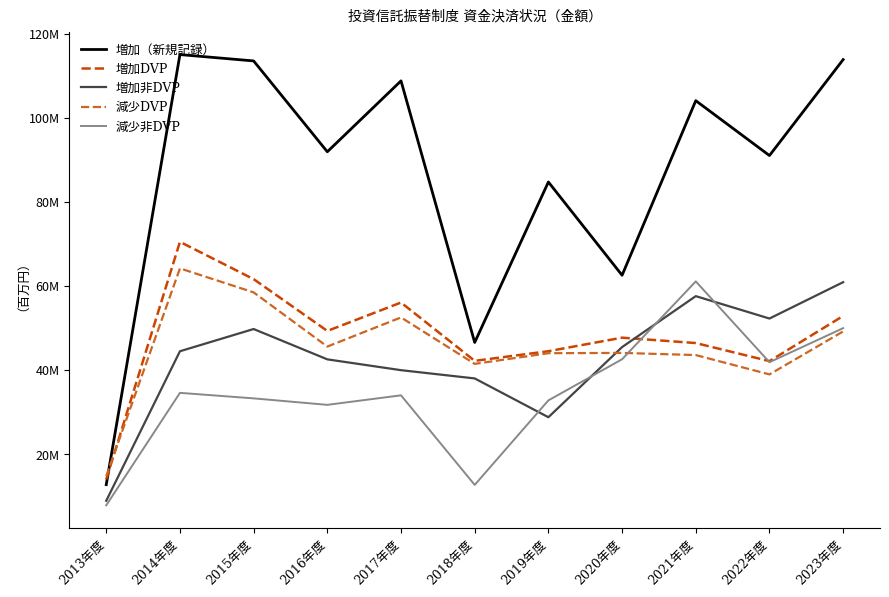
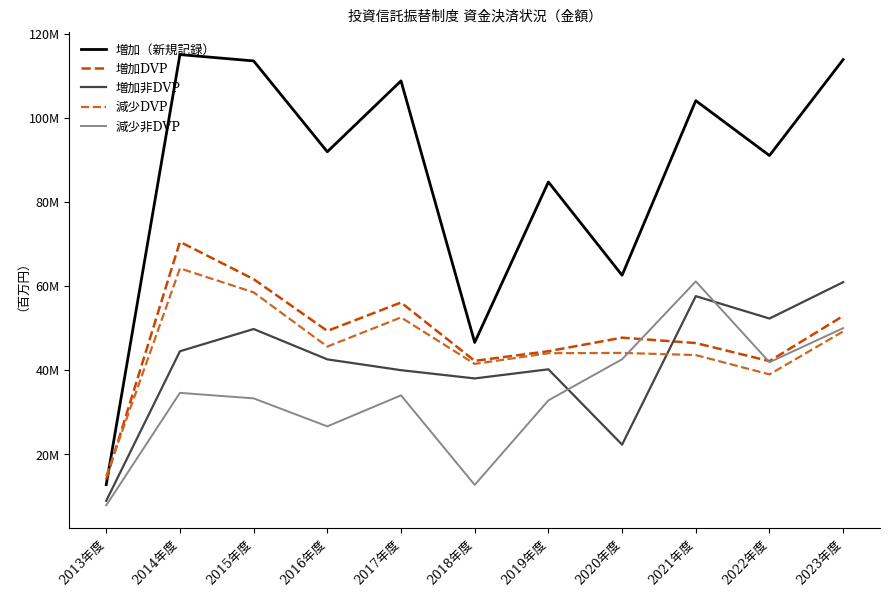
減少非DVP, 2016年度: 32000000 -> 27000000
増加非DVP, 2019年度: 29000000 -> 40000000
増加非DVP, 2020年度: 46000000 -> 22000000
